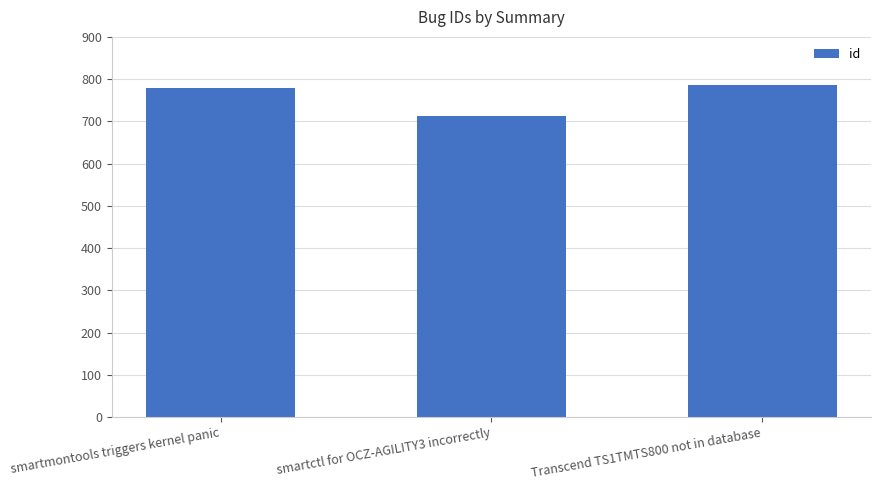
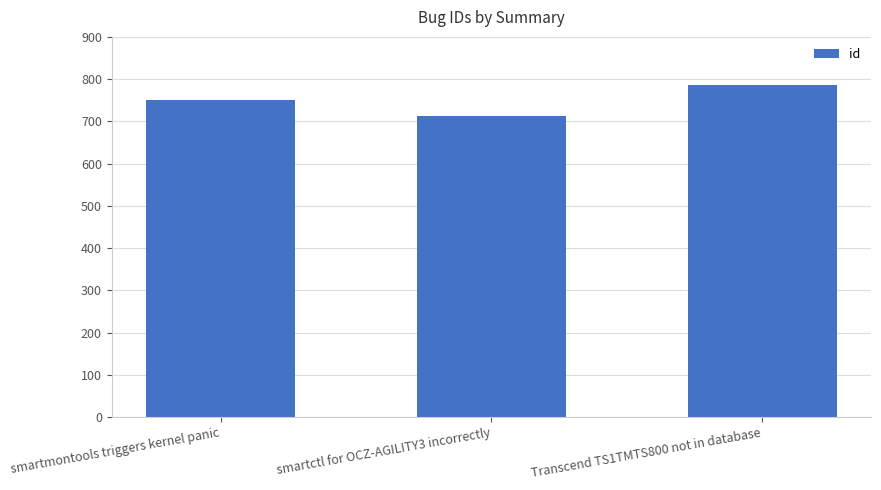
smartmontools triggers kernel panic: 780 -> 750
